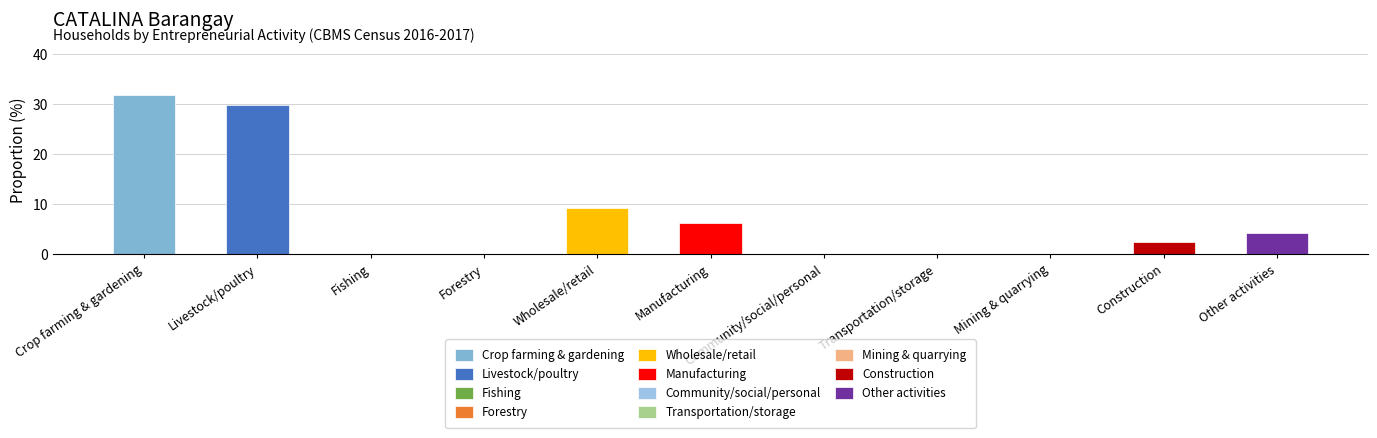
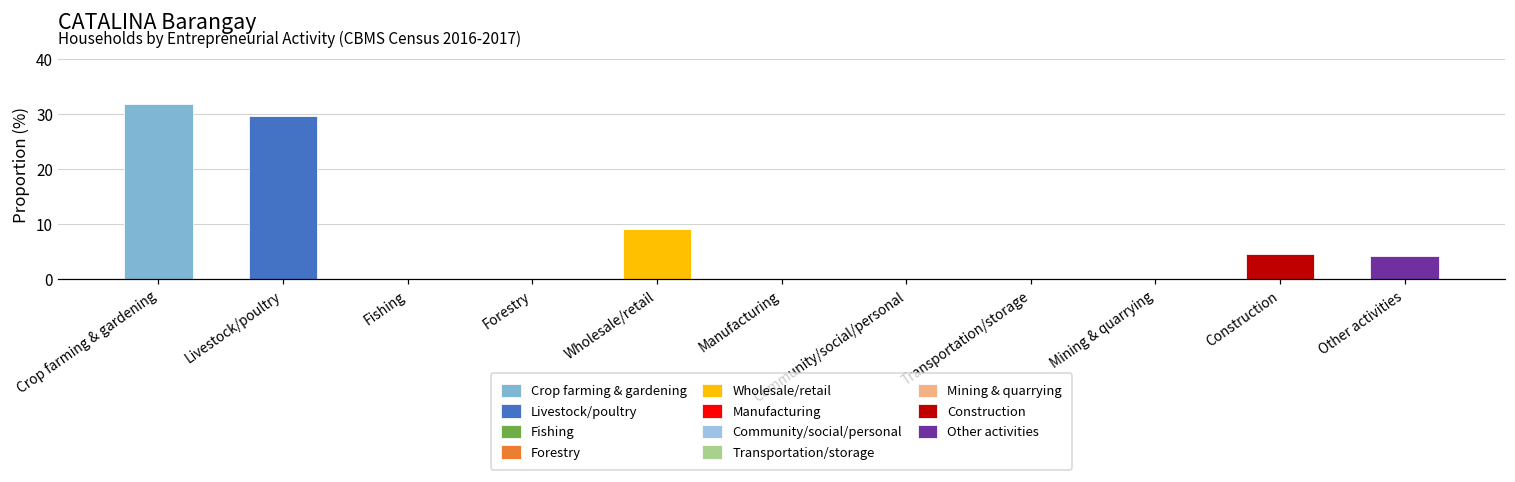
Manufacturing: 6 -> 0
Construction: 2 -> 5
